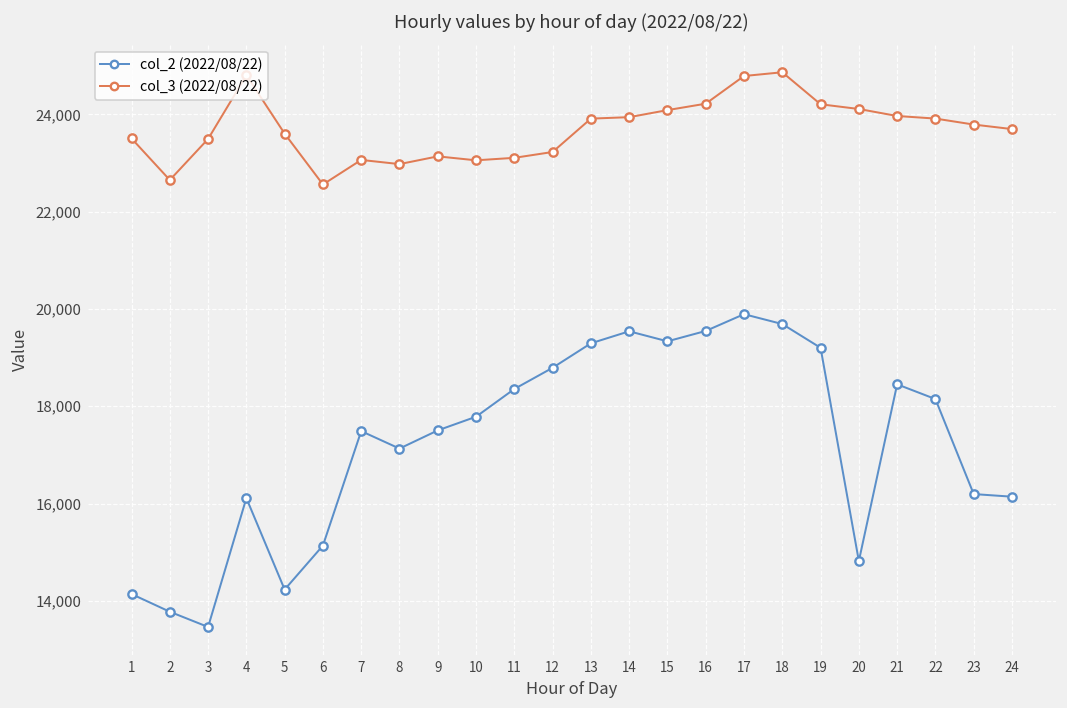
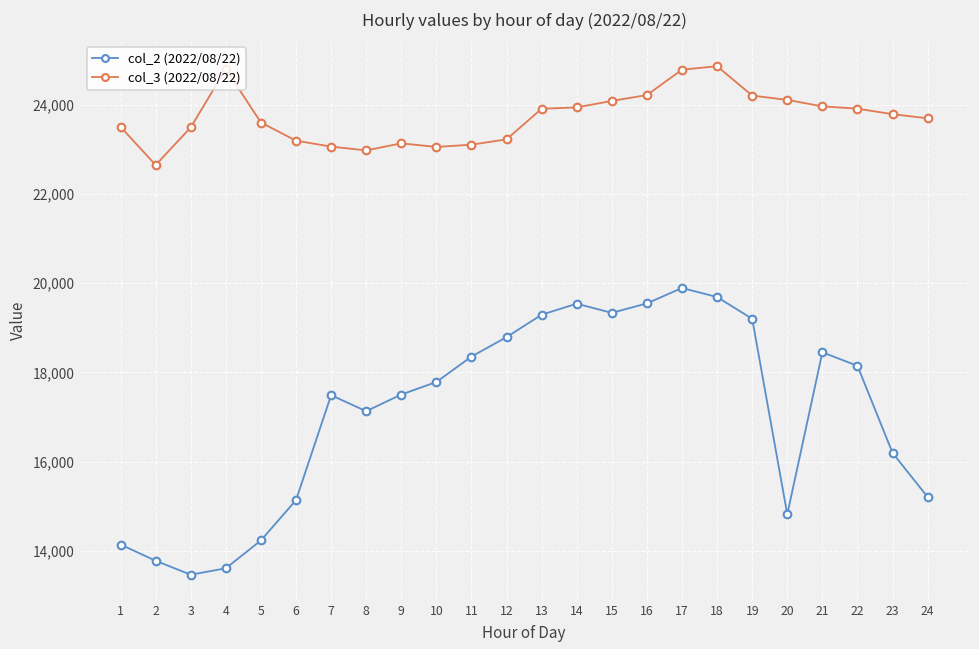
col_2 (2022/08/22), 4: 16,100 -> 13,600
col_3 (2022/08/22), 6: 22,600 -> 23,200
col_2 (2022/08/22), 24: 16,100 -> 15,200
